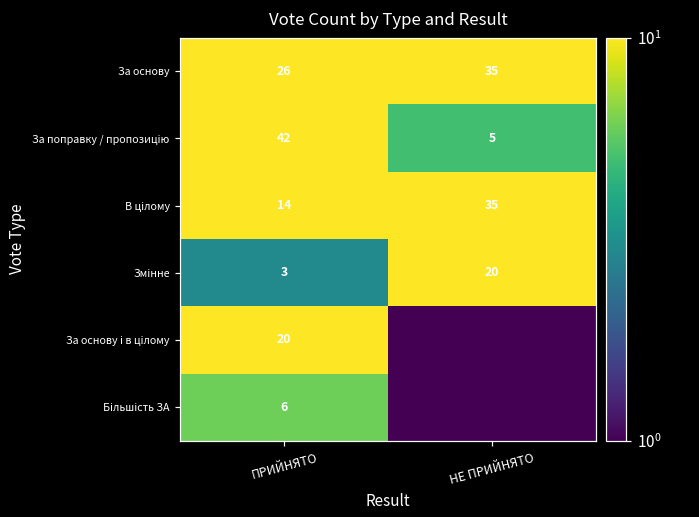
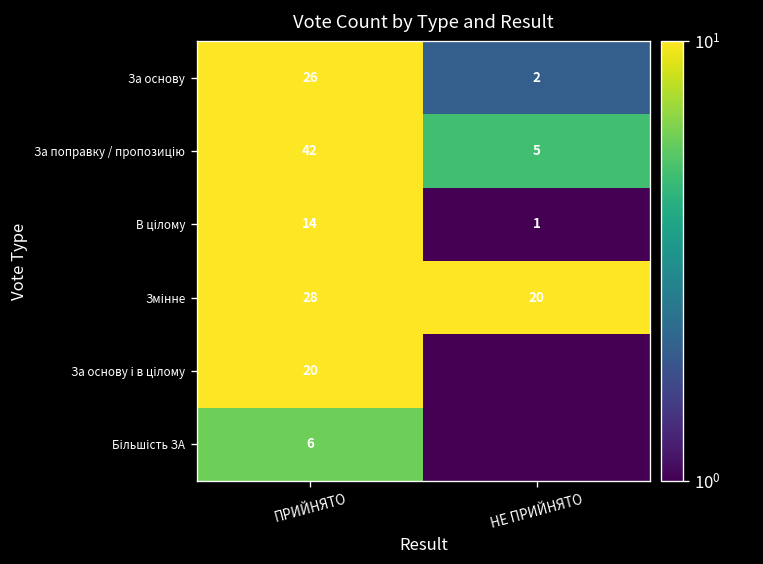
За основу, НЕ ПРИЙНЯТО: 35 -> 2
В цілому, НЕ ПРИЙНЯТО: 35 -> 1
Змінне, ПРИЙНЯТО: 3 -> 28
